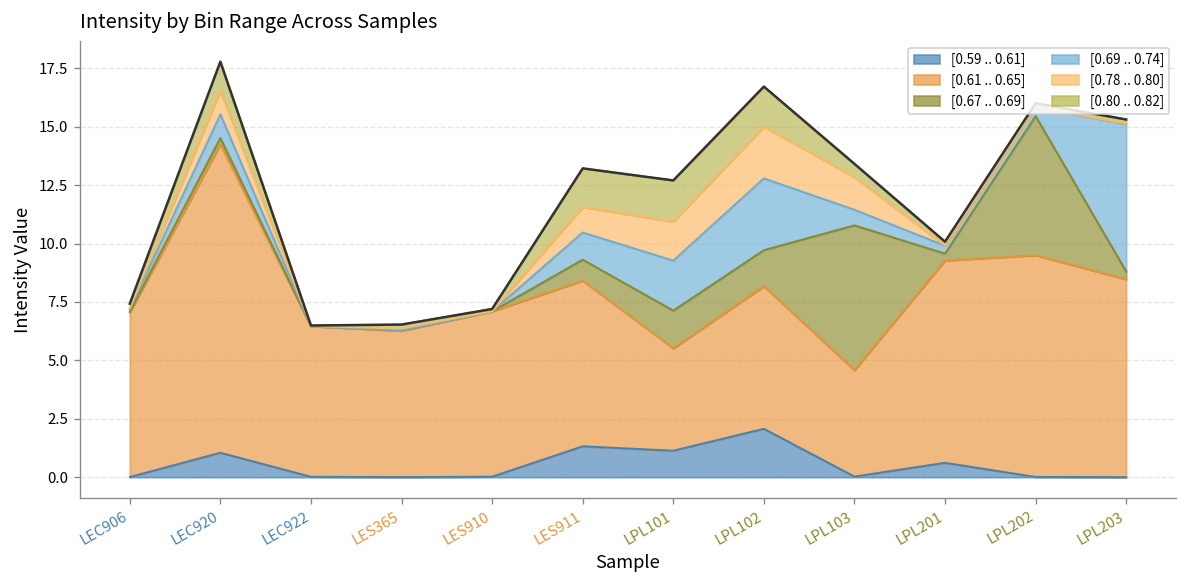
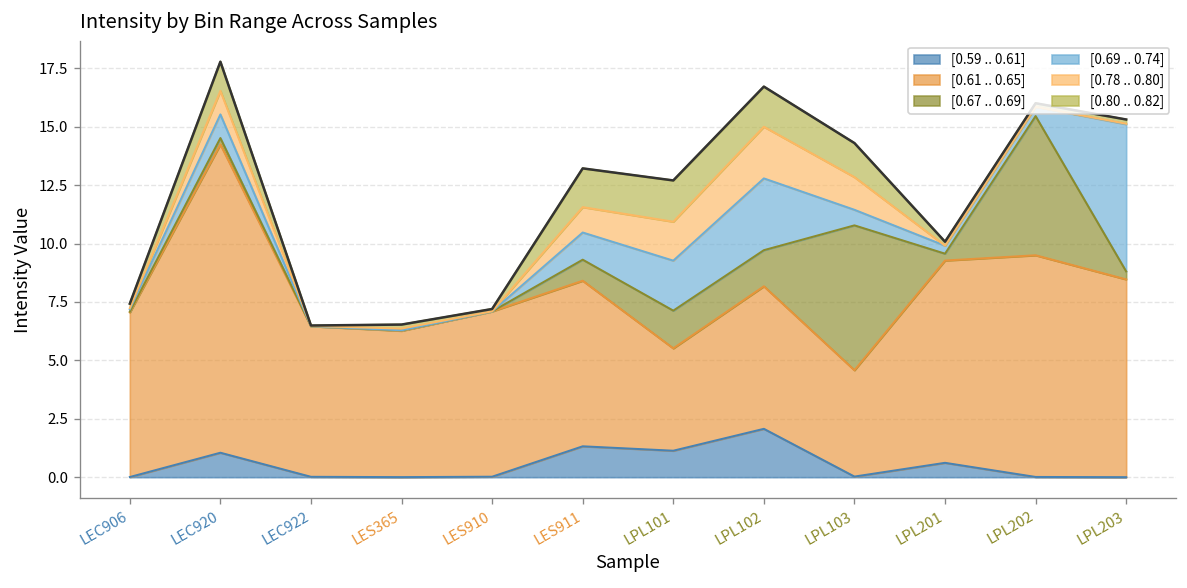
[0.80 .. 0.82], LPL103: 0.6 -> 1.5
